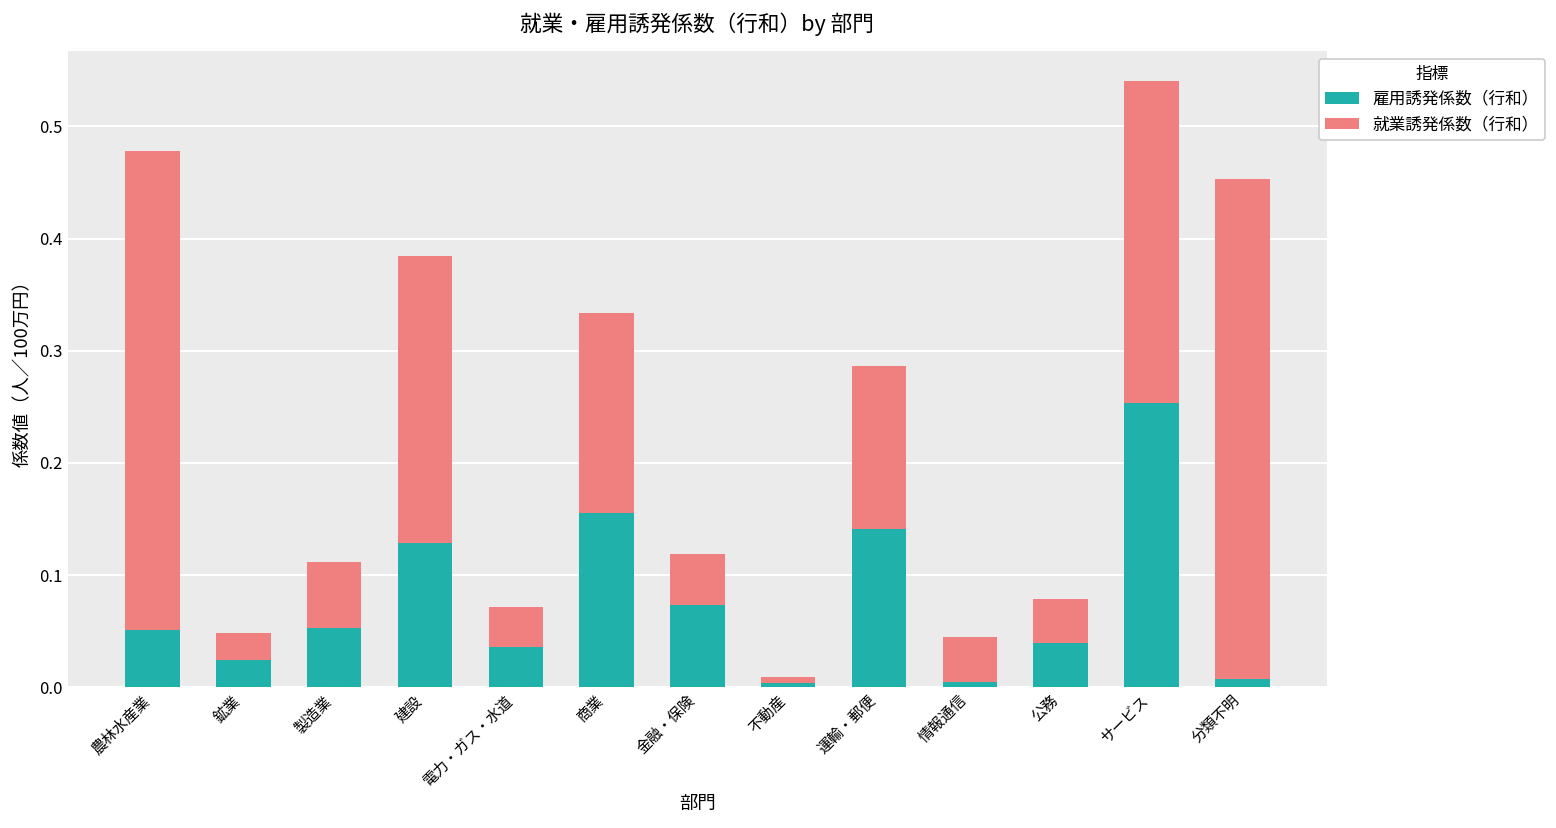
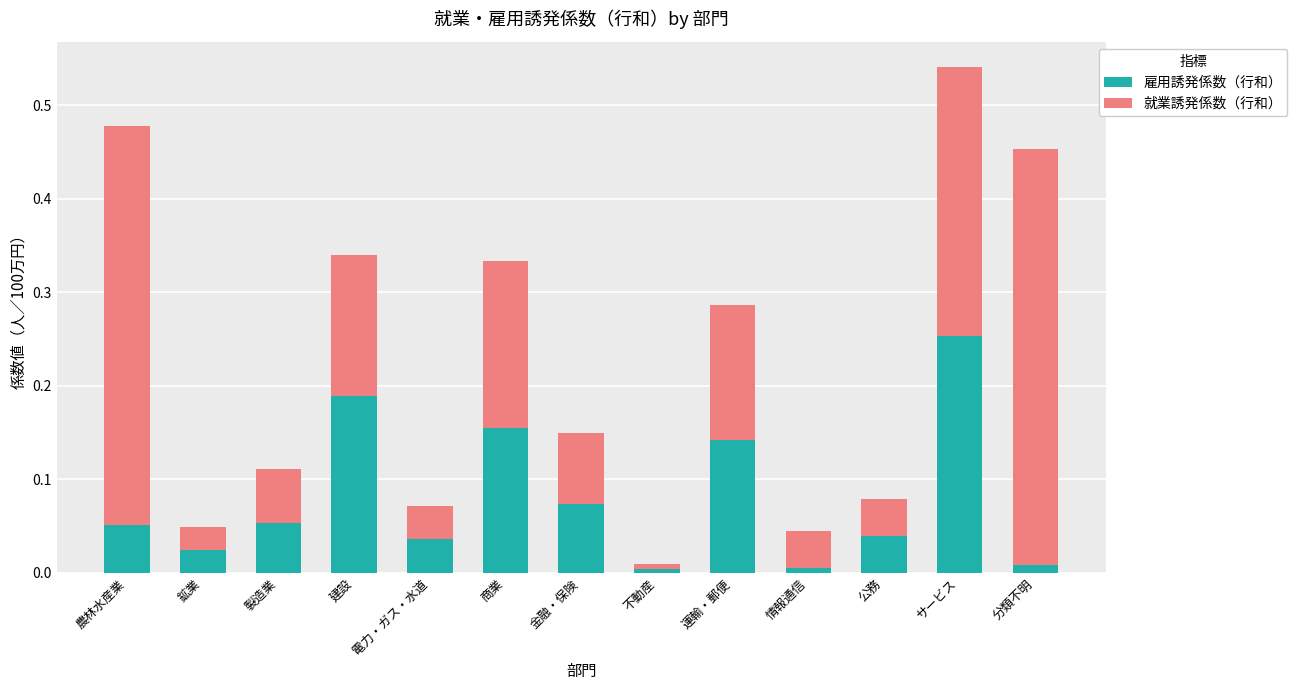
雇用誘発係数（行和）, 建設: 0.13 -> 0.19
就業誘発係数（行和）, 建設: 0.26 -> 0.15
就業誘発係数（行和）, 金融・保険: 0.05 -> 0.08
